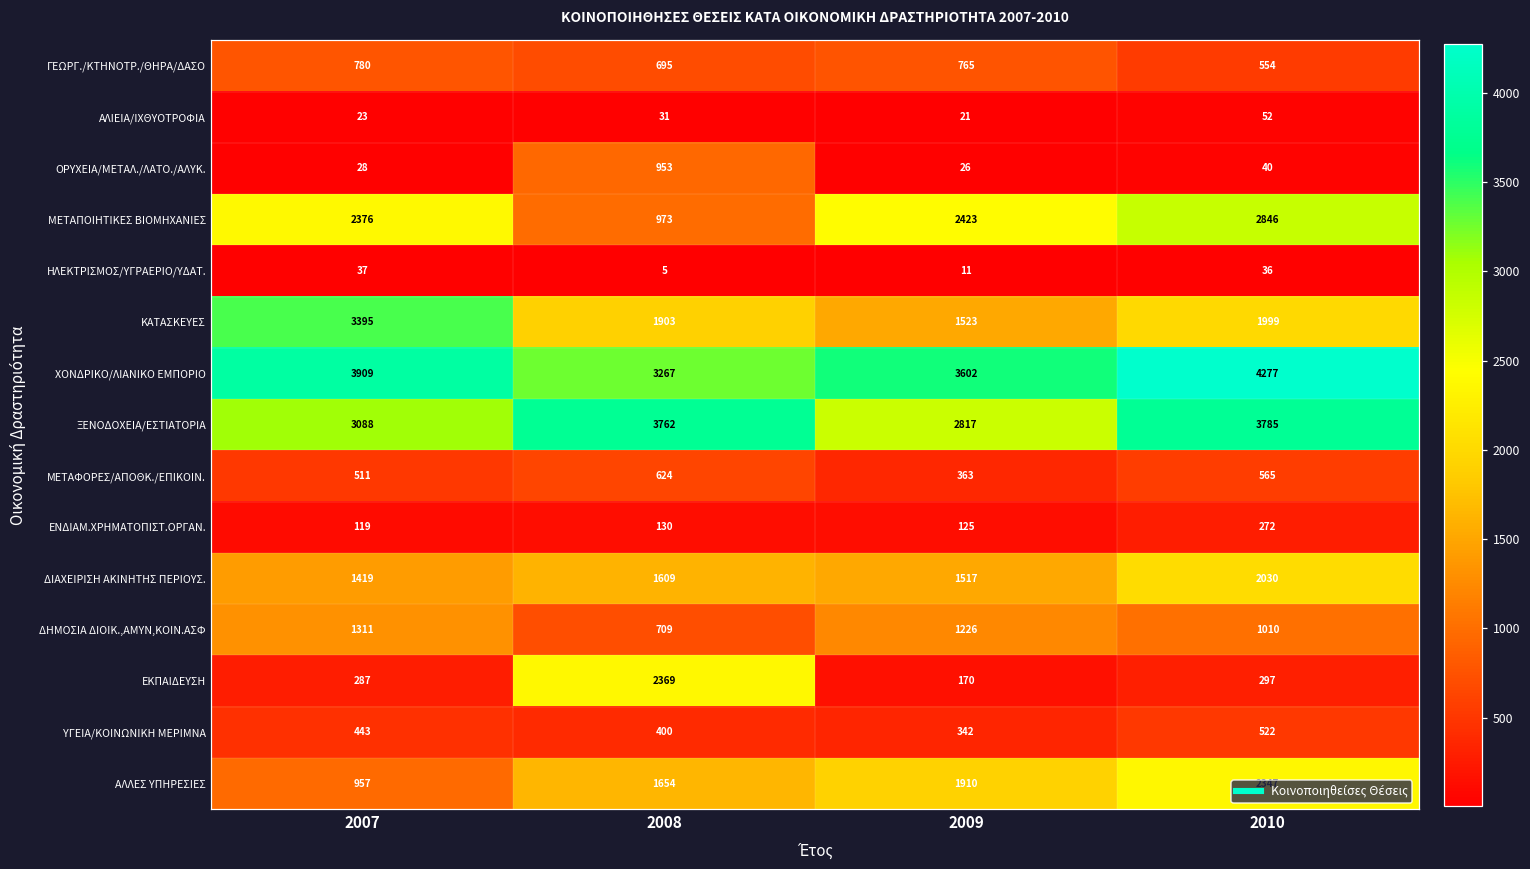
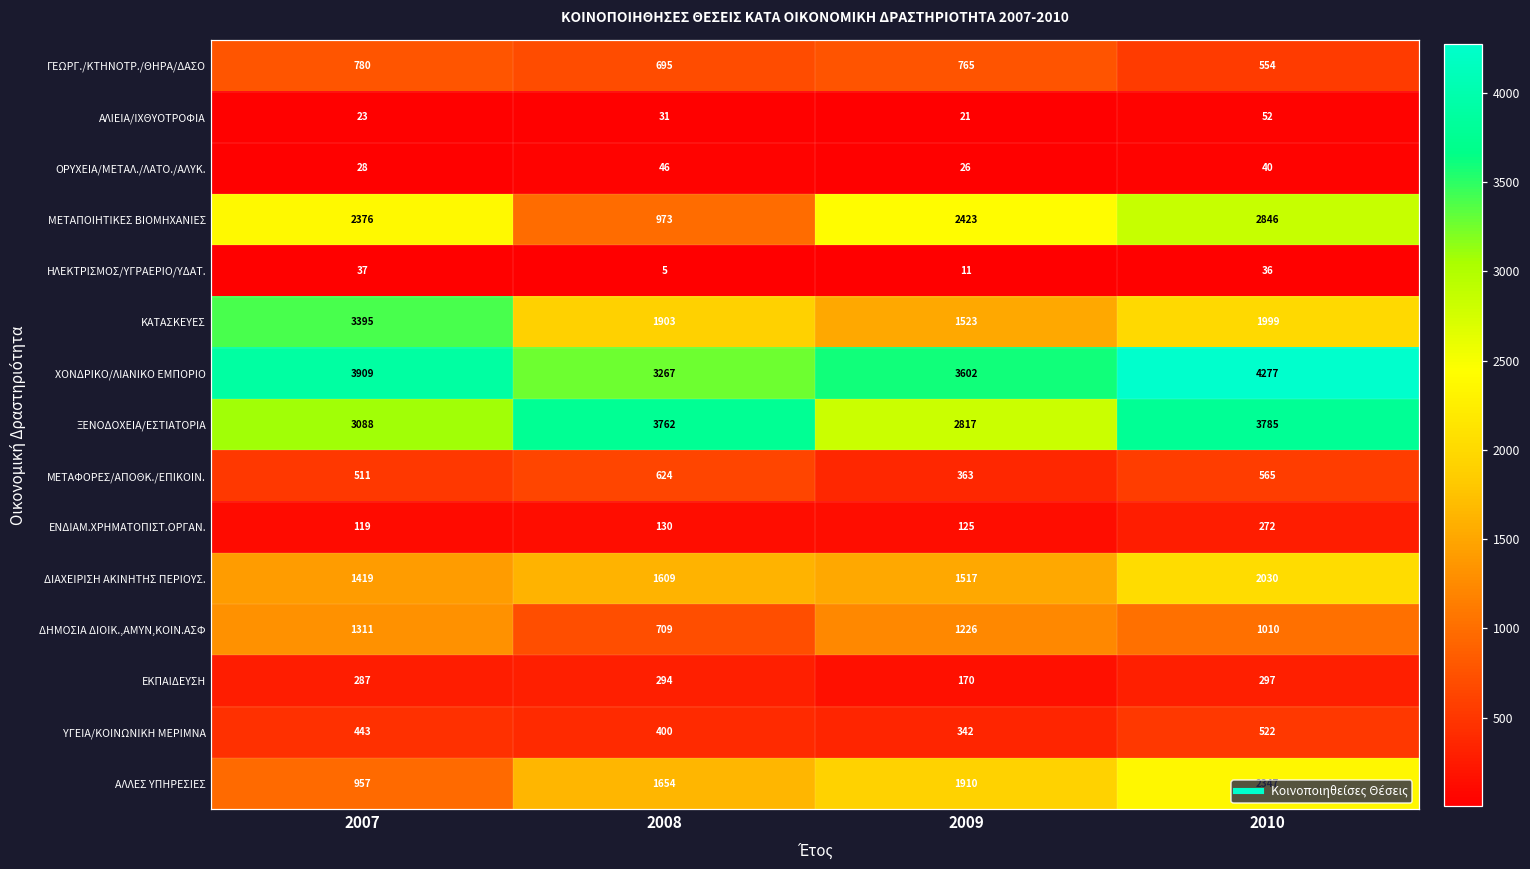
ΟΡΥΧΕΙΑ/ΜΕΤΑΛ./ΛΑΤΟ./ΑΛΥΚ., 2008: 953 -> 46
ΕΚΠΑΙΔΕΥΣΗ, 2008: 2369 -> 294
